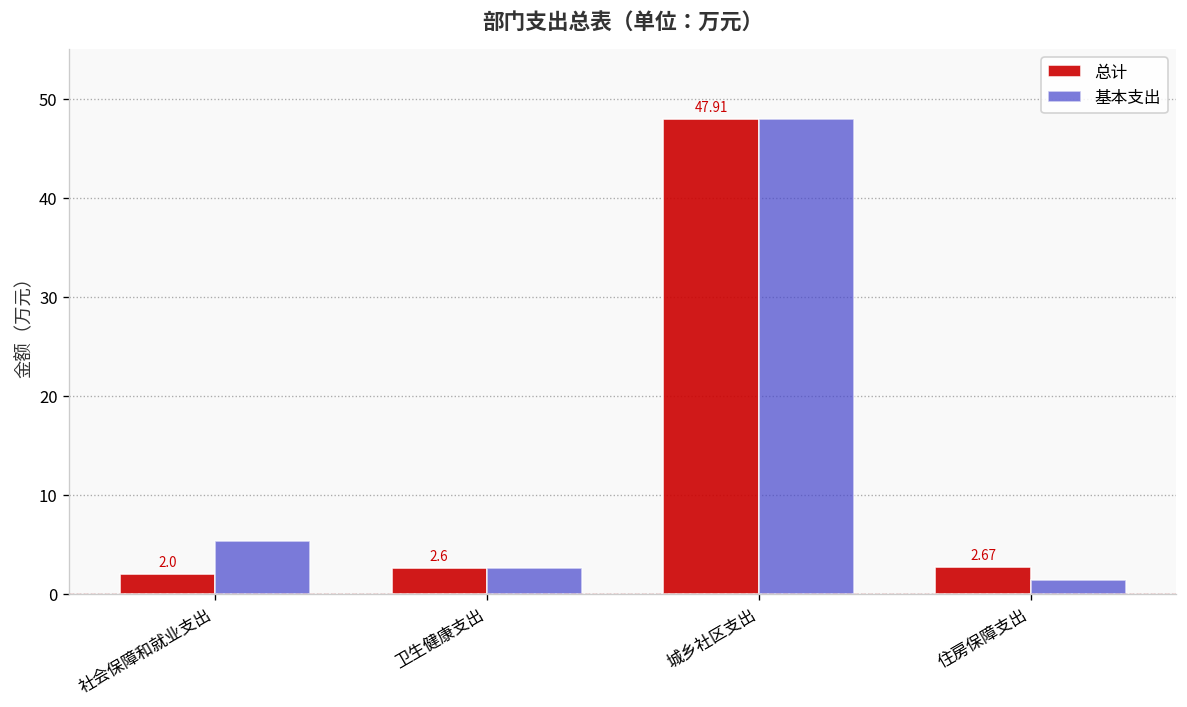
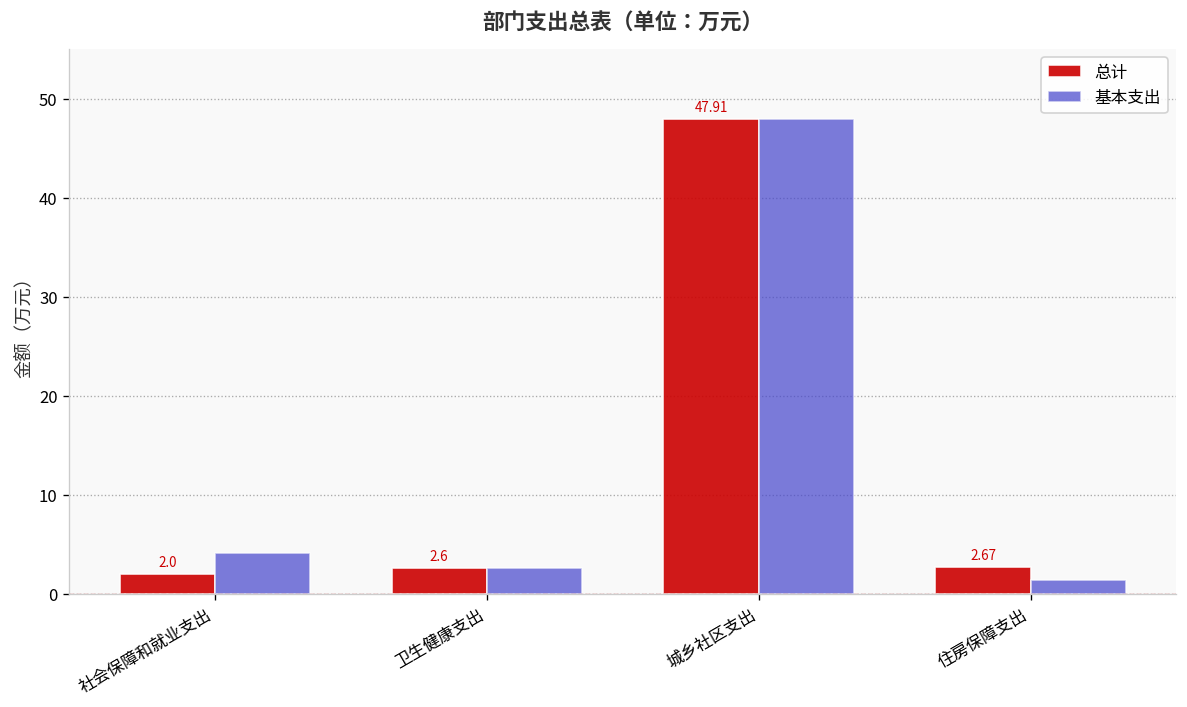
基本支出, 社会保障和就业支出: 5 -> 4
